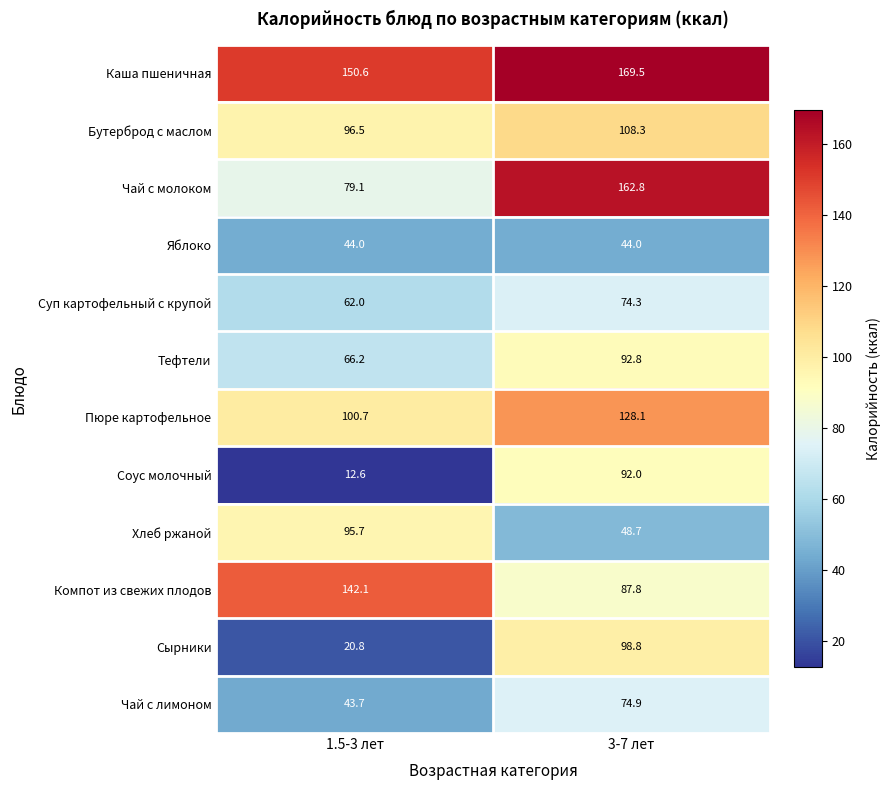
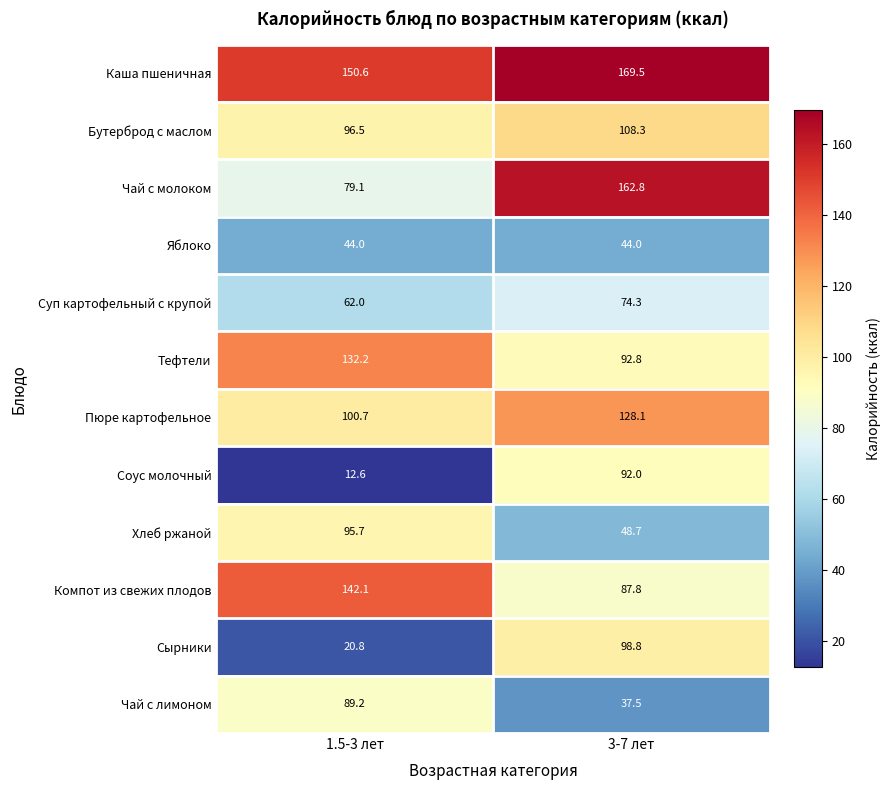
Тефтели, 1.5-3 лет: 66.2 -> 132.2
Чай с лимоном, 1.5-3 лет: 43.7 -> 89.2
Чай с лимоном, 3-7 лет: 74.9 -> 37.5
